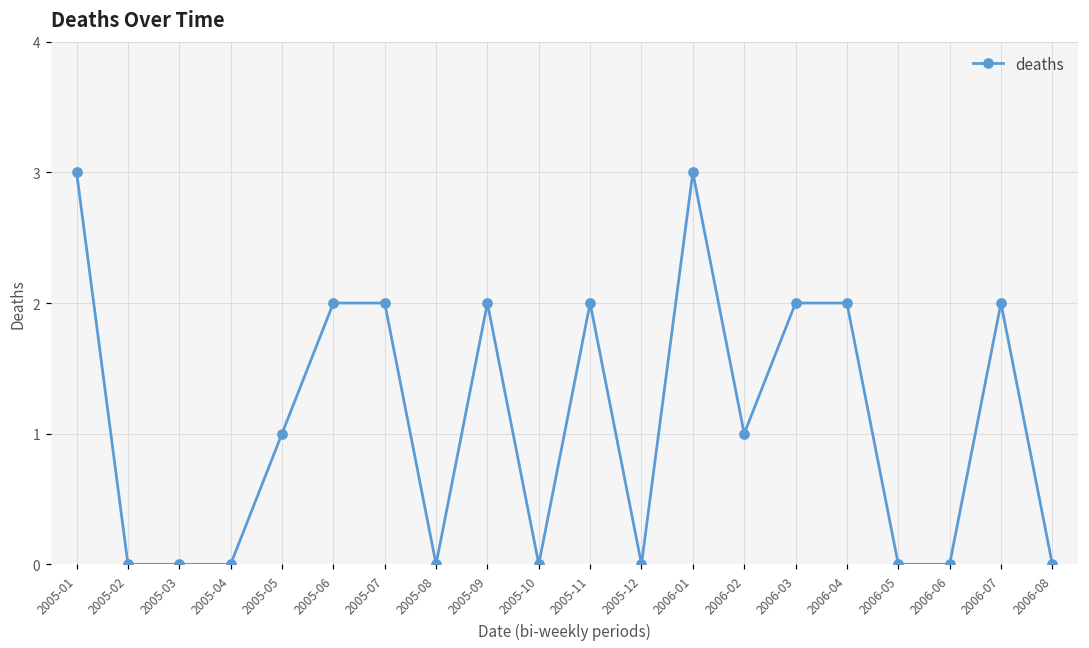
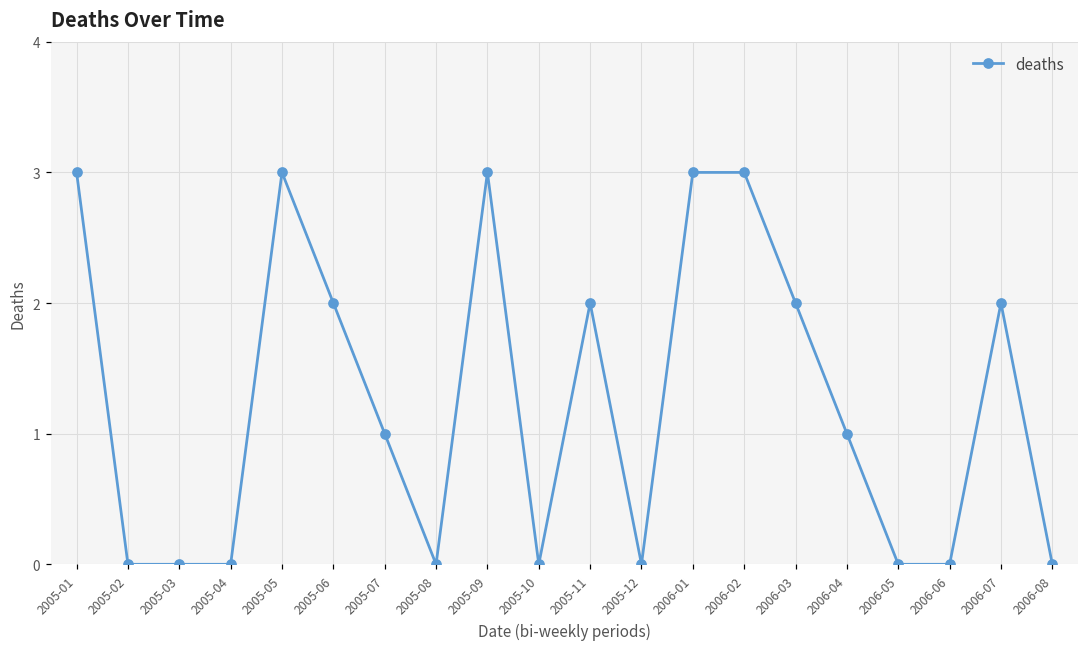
2005-05: 1 -> 3
2005-07: 2 -> 1
2005-09: 2 -> 3
2006-02: 1 -> 3
2006-04: 2 -> 1
